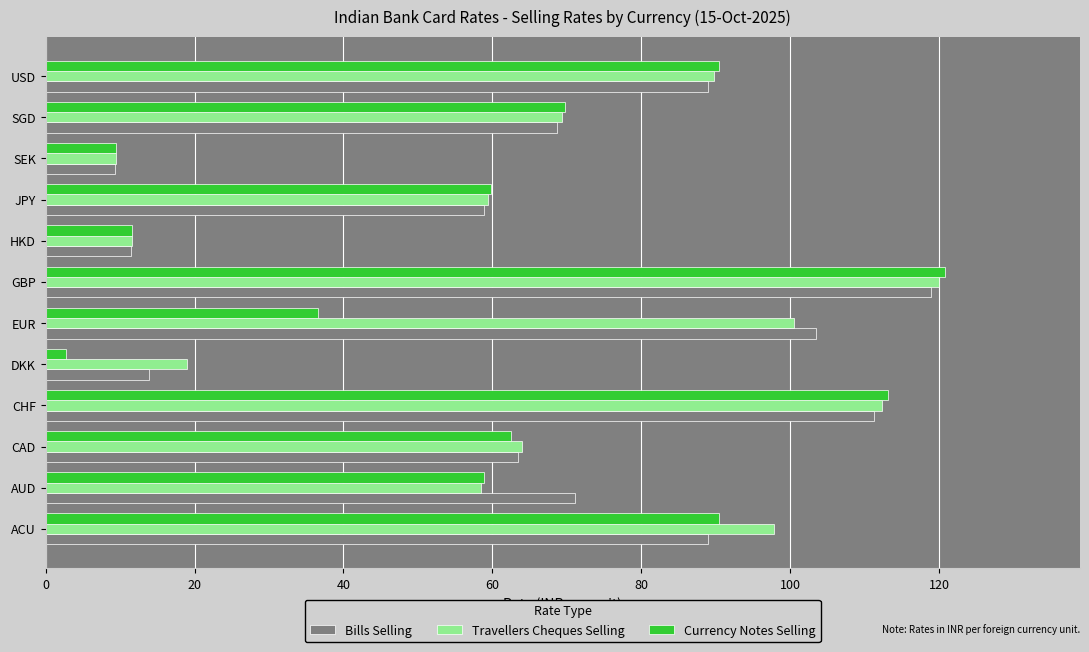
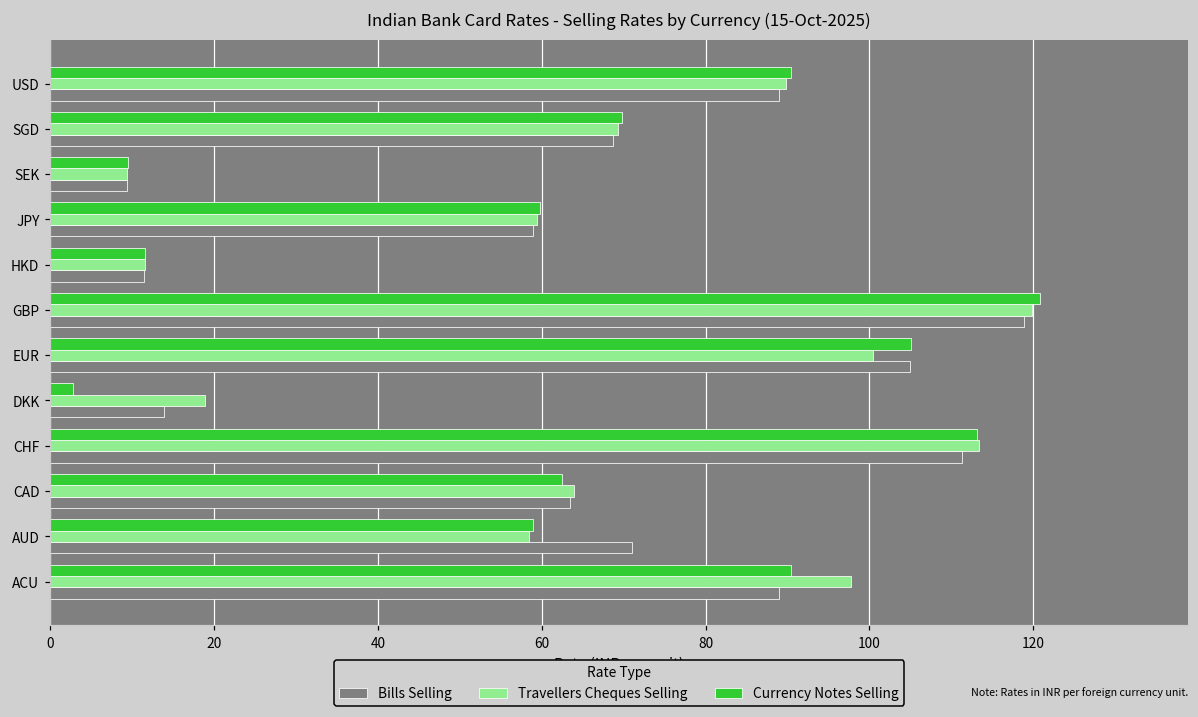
Currency Notes Selling, EUR: 37 -> 105
Bills Selling, EUR: 103 -> 105
Travellers Cheques Selling, CHF: 112 -> 113
